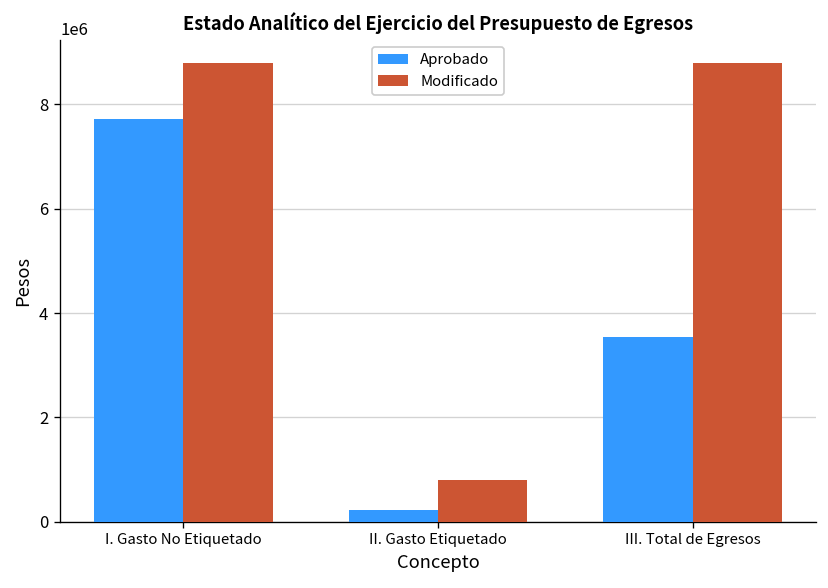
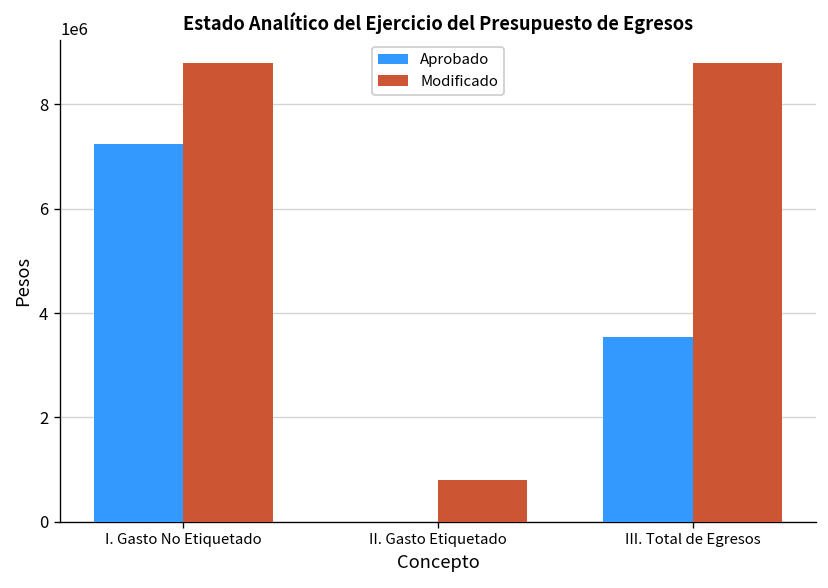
Aprobado, I. Gasto No Etiquetado: 7700000 -> 7200000
Aprobado, II. Gasto Etiquetado: 200000 -> 0
